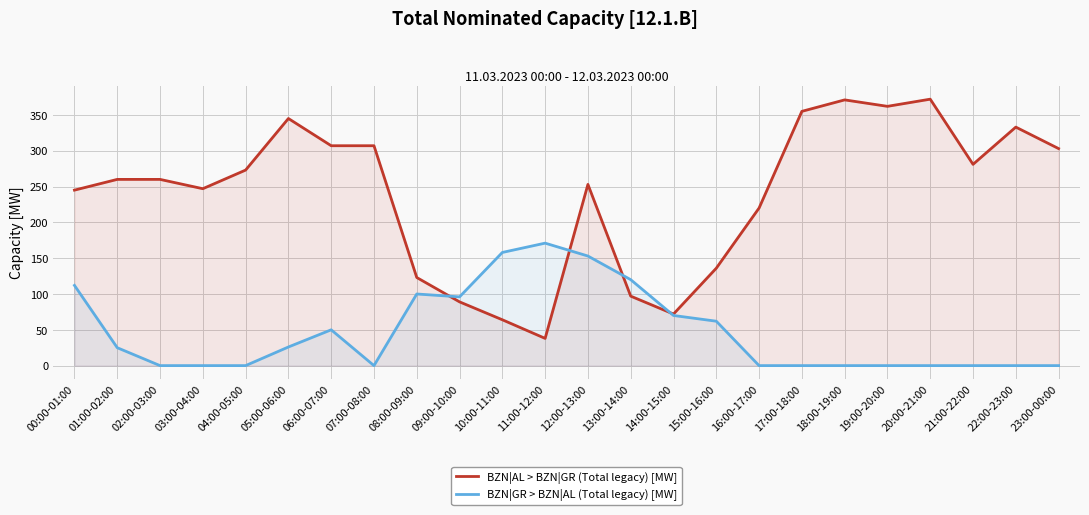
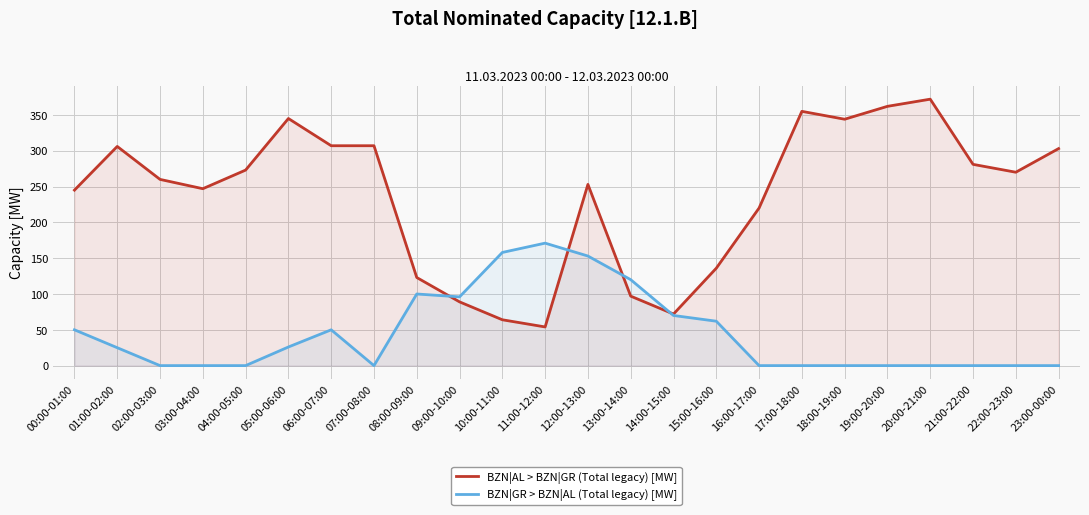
BZN|GR > BZN|AL (Total legacy) [MW], 00:00-01:00: 110 -> 50
BZN|AL > BZN|GR (Total legacy) [MW], 01:00-02:00: 260 -> 310
BZN|AL > BZN|GR (Total legacy) [MW], 11:00-12:00: 40 -> 50
BZN|AL > BZN|GR (Total legacy) [MW], 18:00-19:00: 370 -> 340
BZN|AL > BZN|GR (Total legacy) [MW], 22:00-23:00: 330 -> 270
